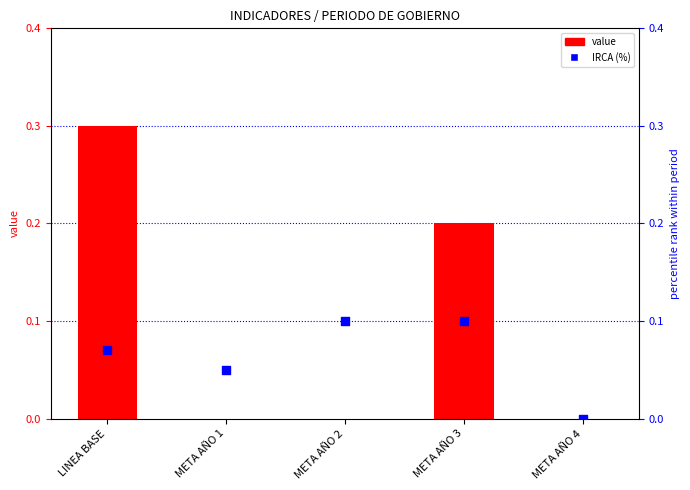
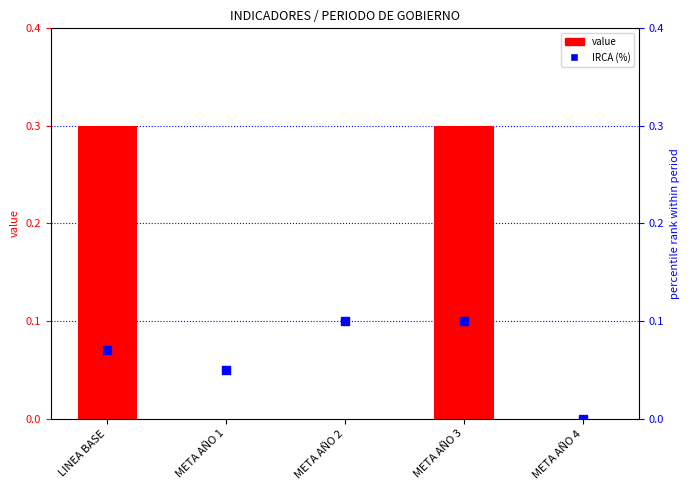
value, META AÑO 3: 0.2 -> 0.3
